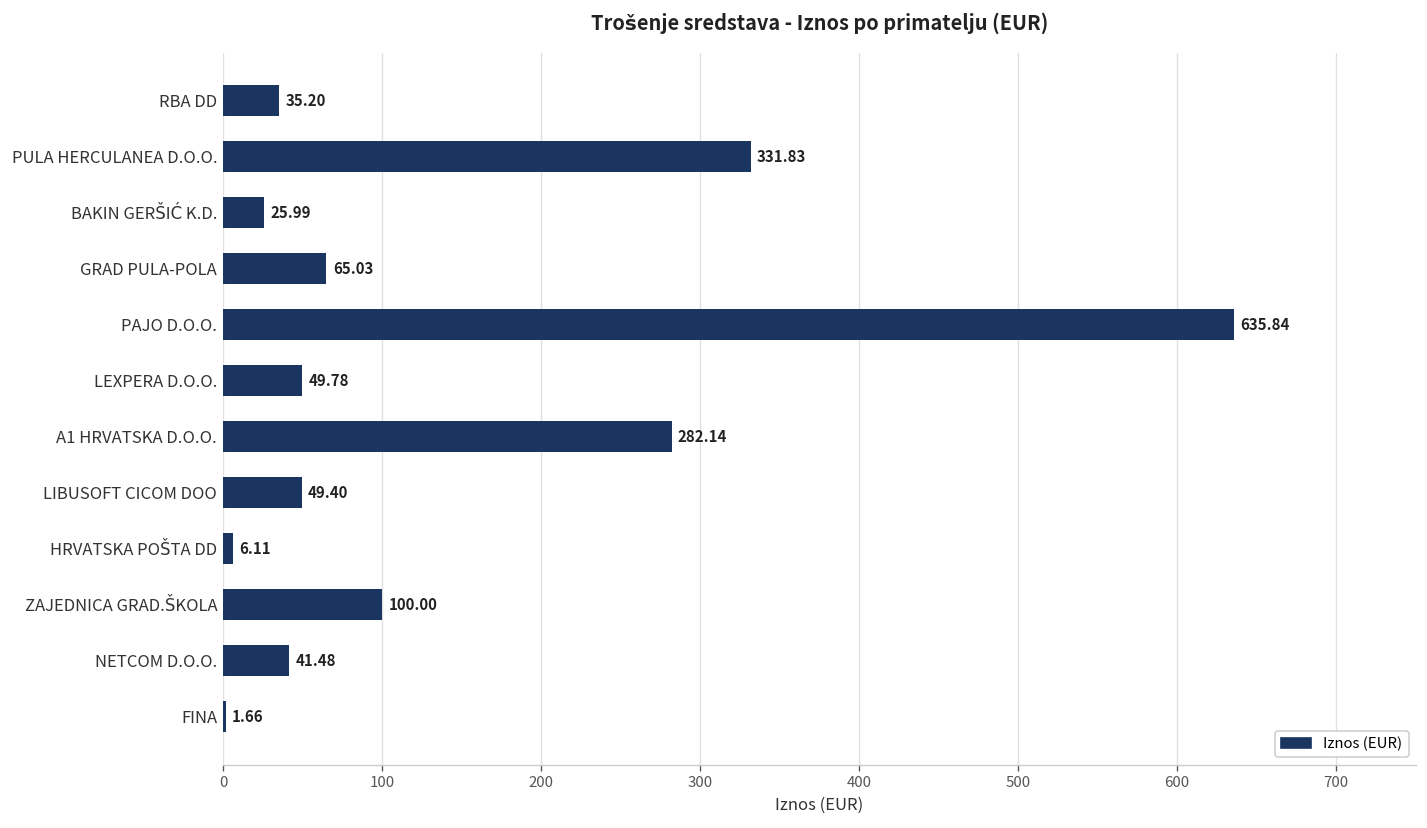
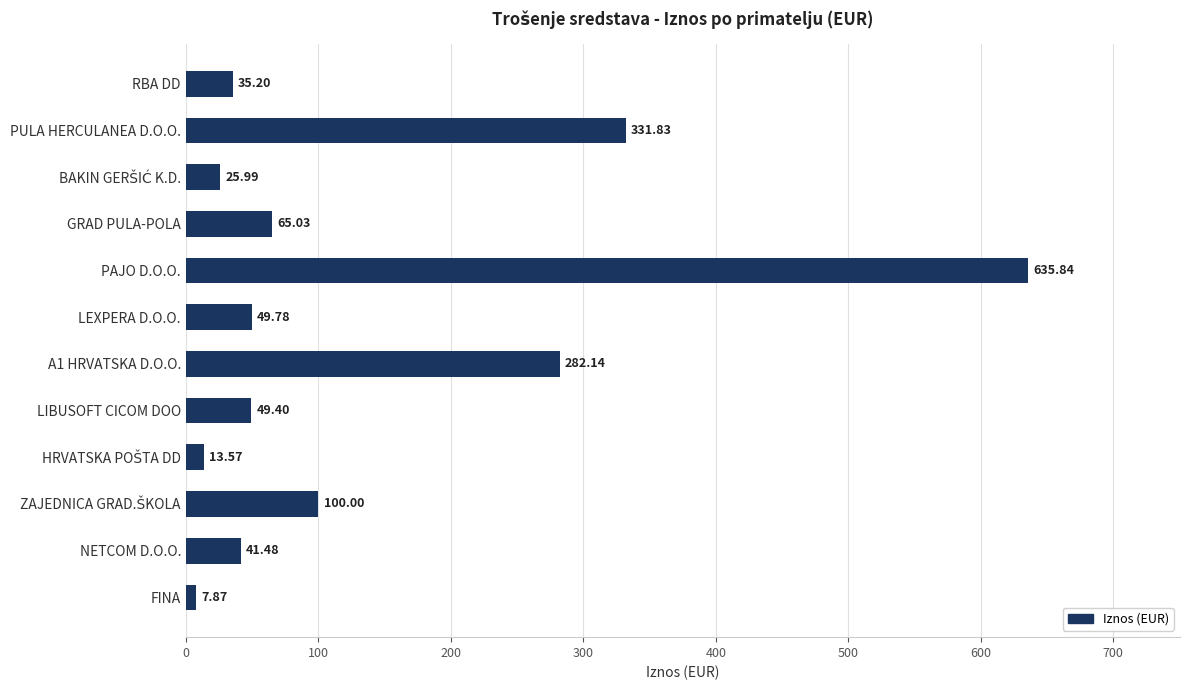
HRVATSKA POŠTA DD: 6.11 -> 13.57
FINA: 1.66 -> 7.87
